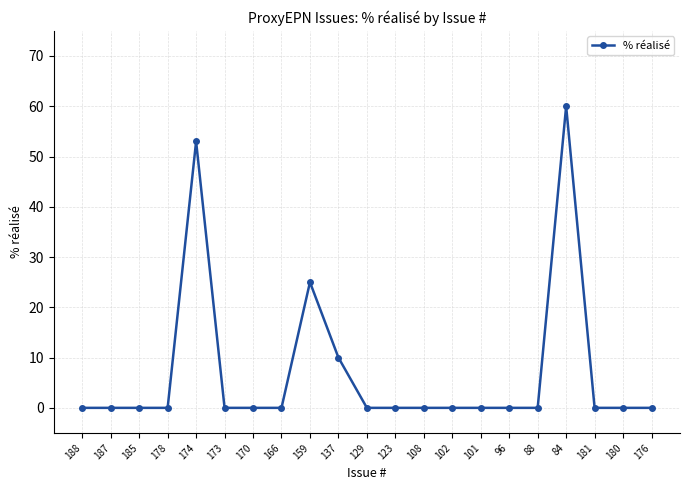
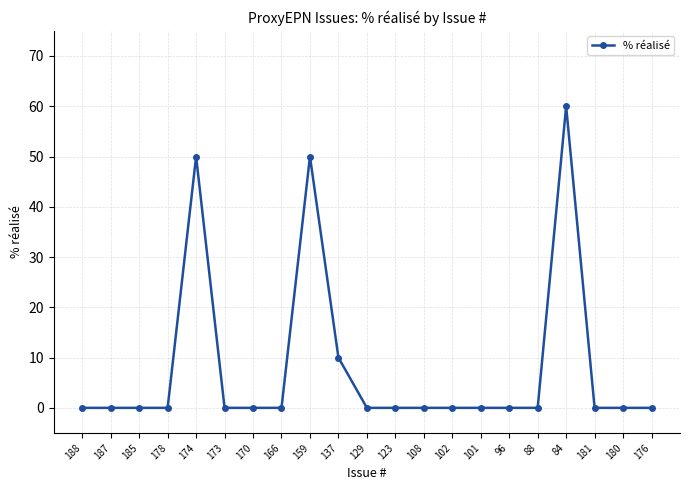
174: 53 -> 50
159: 25 -> 50
